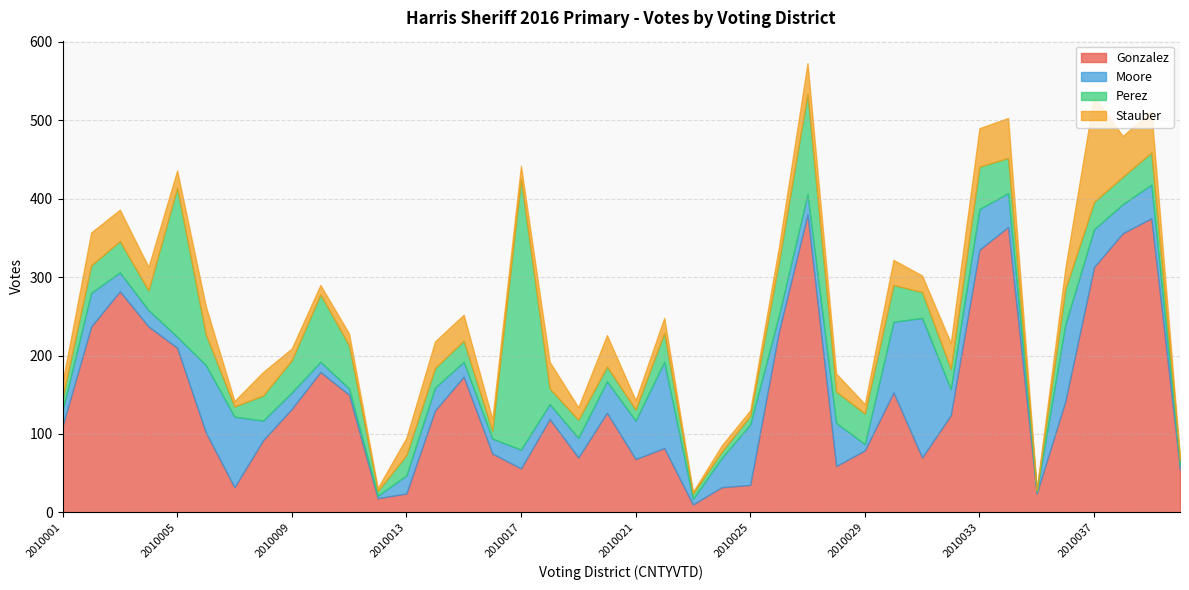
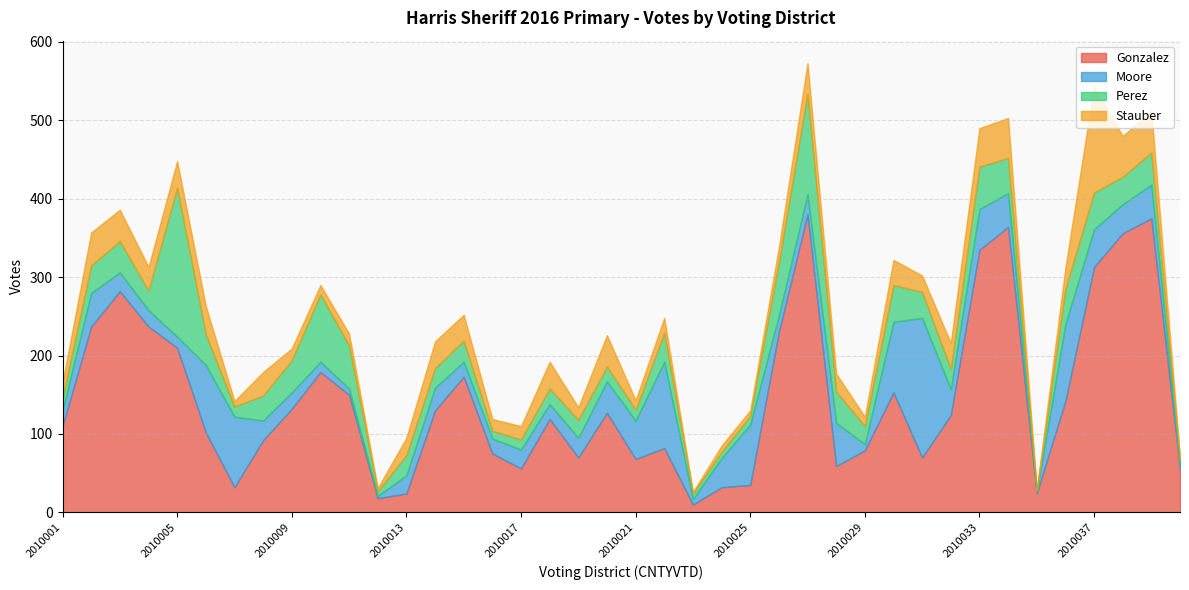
Stauber, 2010005: 20 -> 30
Perez, 2010017: 350 -> 10
Perez, 2010029: 40 -> 20
Perez, 2010037: 40 -> 50
